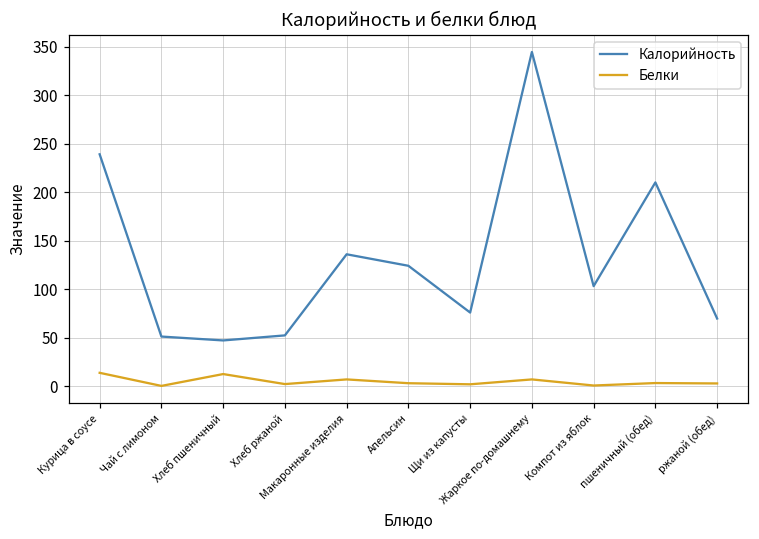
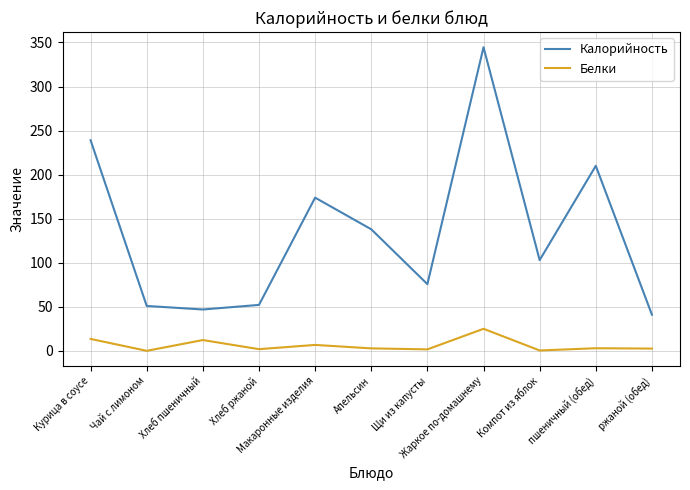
Калорийность, Макаронные изделия: 140 -> 170
Калорийность, Апельсин: 120 -> 140
Белки, Жаркое по-домашнему: 10 -> 30
Калорийность, ржаной (обед): 70 -> 40
